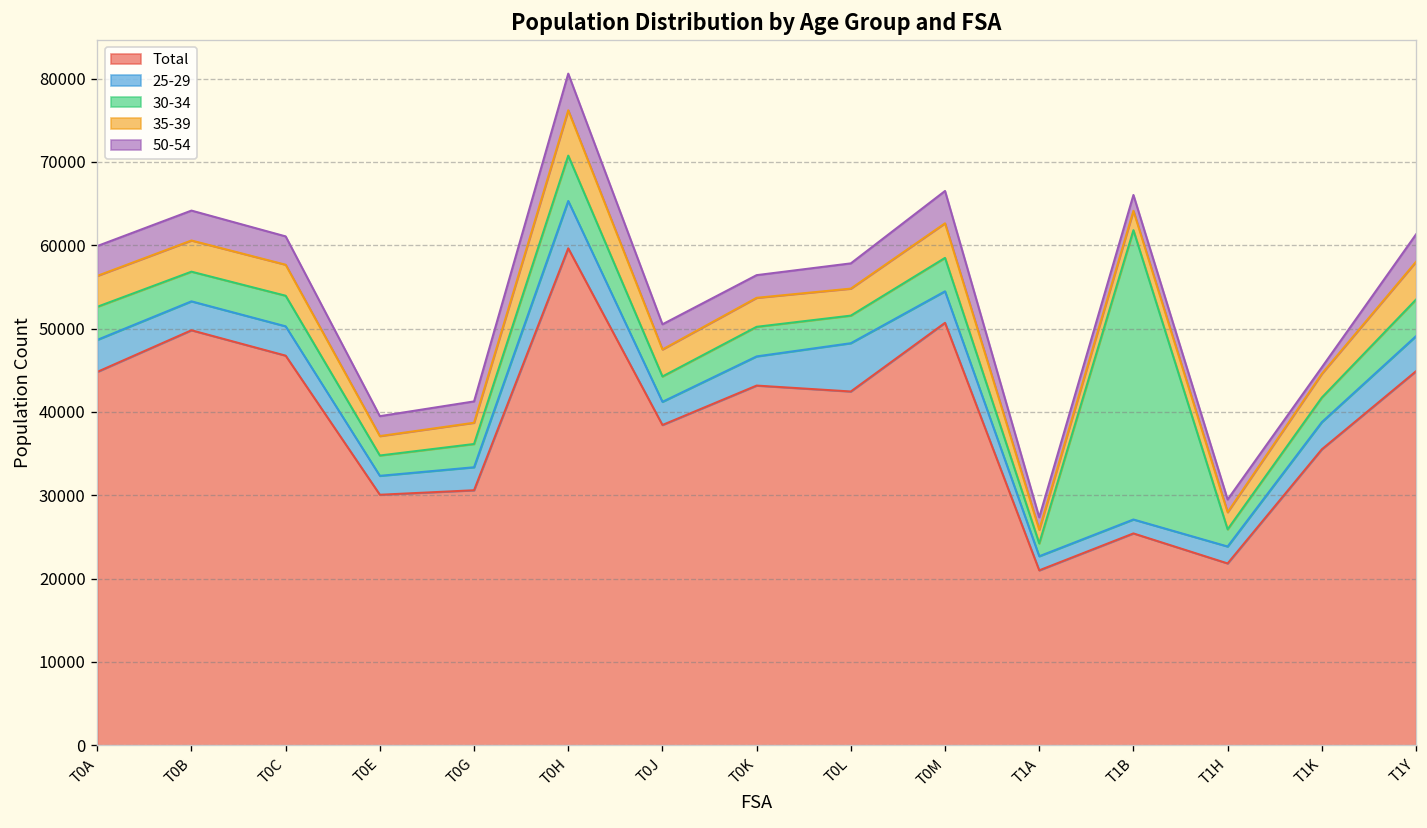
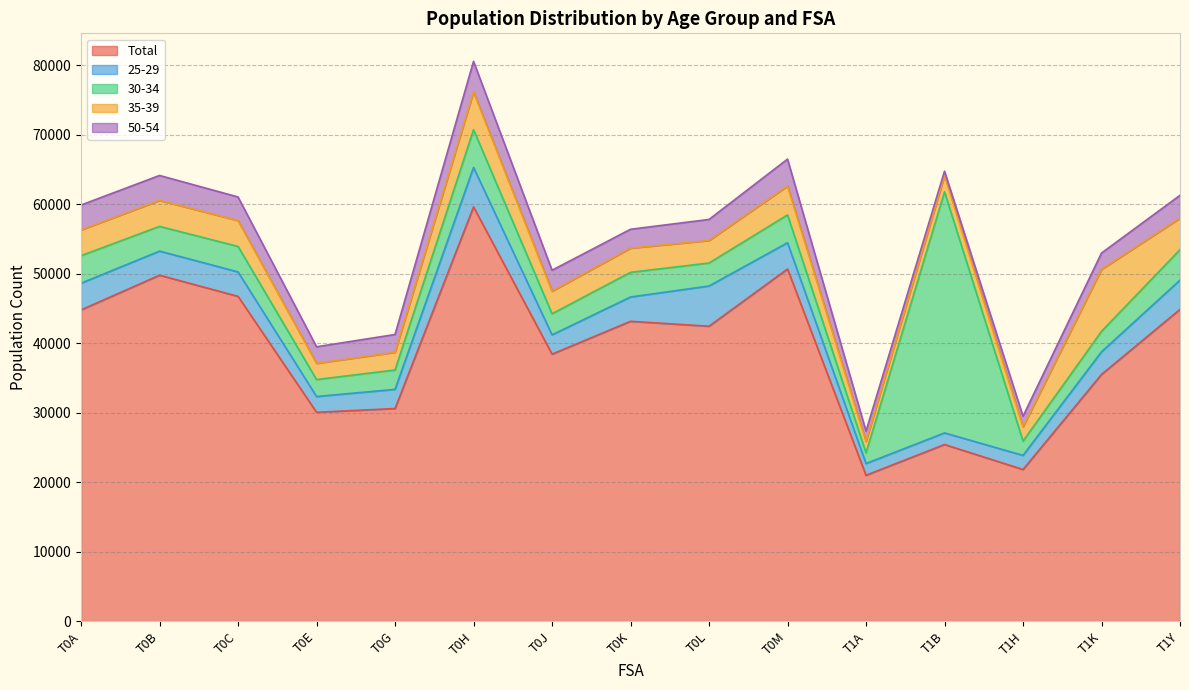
50-54, T1B: 2000 -> 1000
35-39, T1K: 3000 -> 9000
50-54, T1K: 1000 -> 2000
